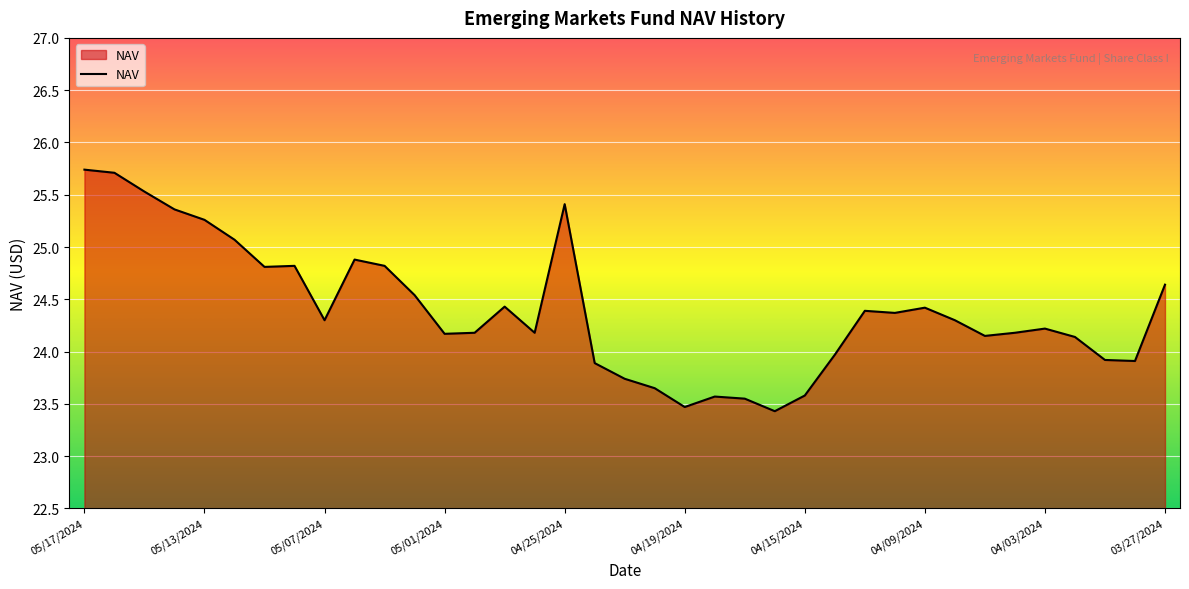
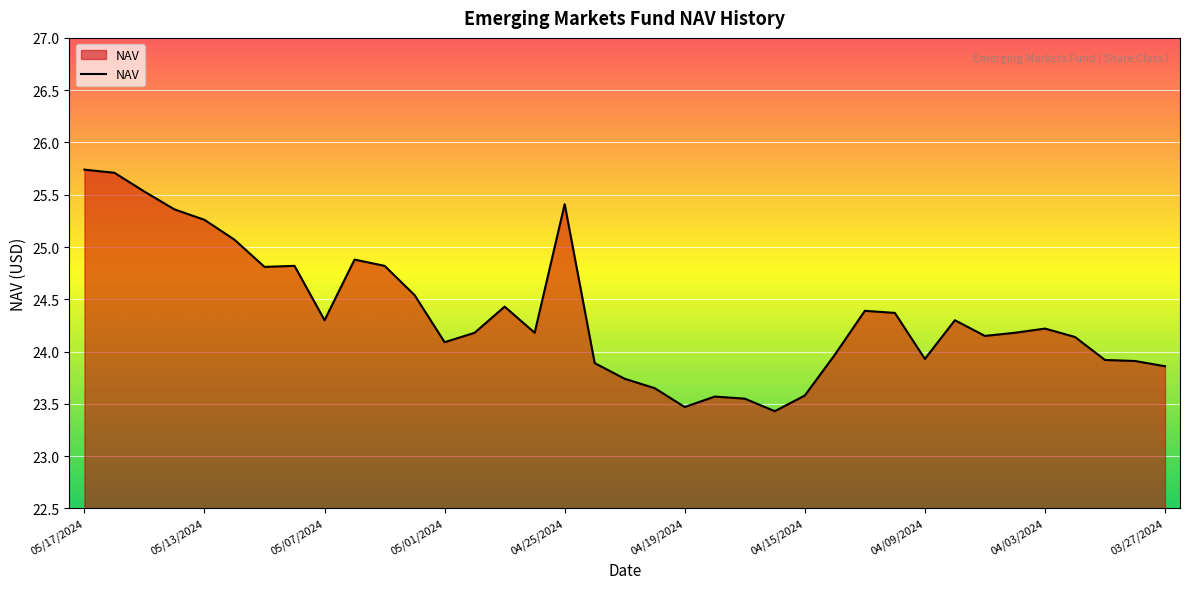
05/01/2024: 24.17 -> 24.09
04/09/2024: 24.42 -> 23.93
03/27/2024: 24.64 -> 23.86
